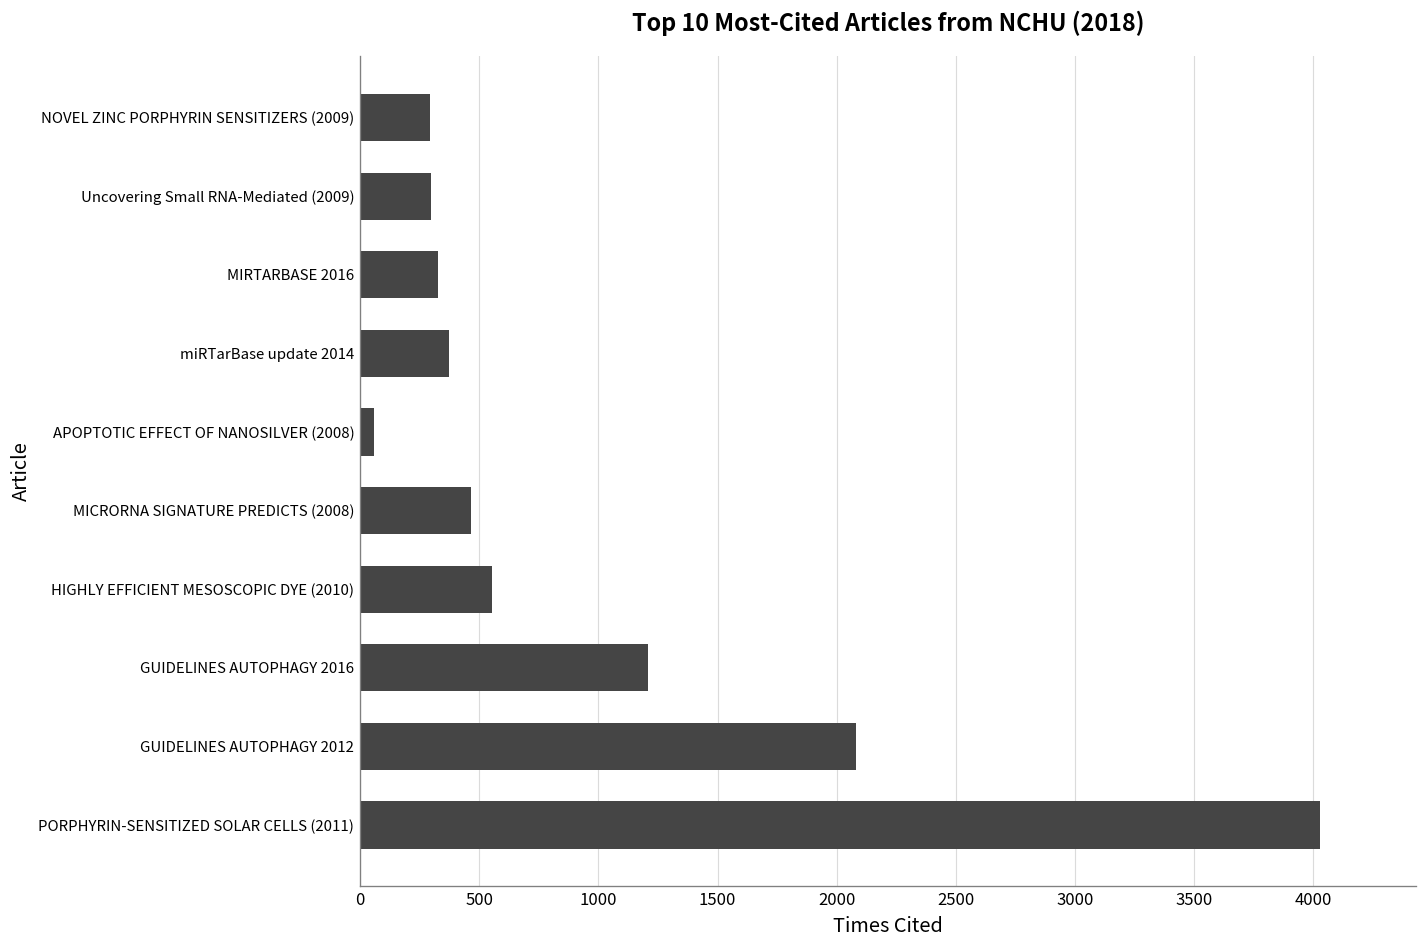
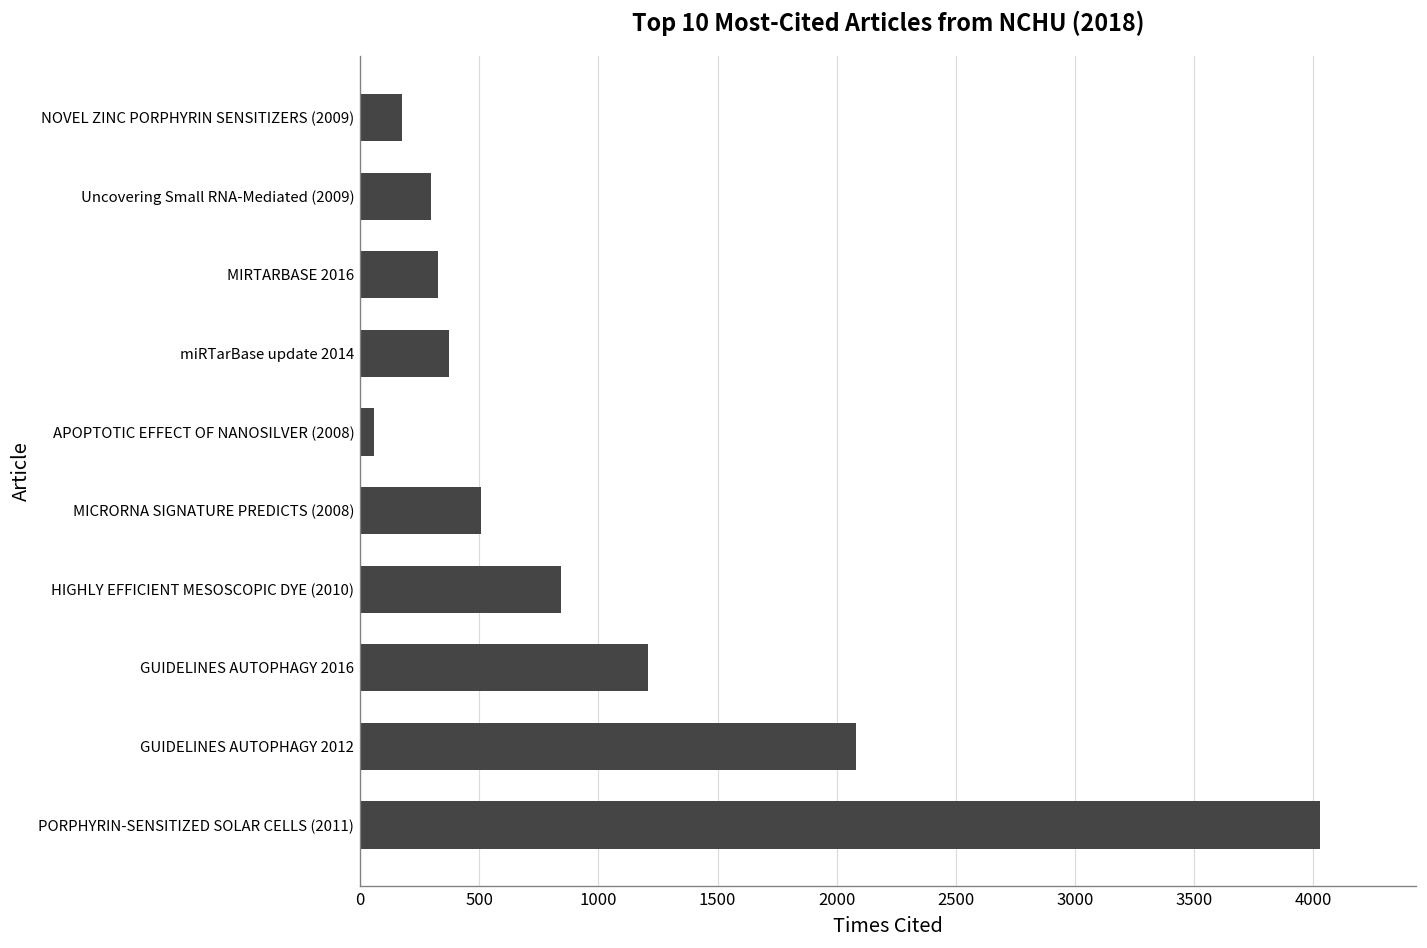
NOVEL ZINC PORPHYRIN SENSITIZERS (2009): 300 -> 180
MICRORNA SIGNATURE PREDICTS (2008): 470 -> 510
HIGHLY EFFICIENT MESOSCOPIC DYE (2010): 550 -> 840
